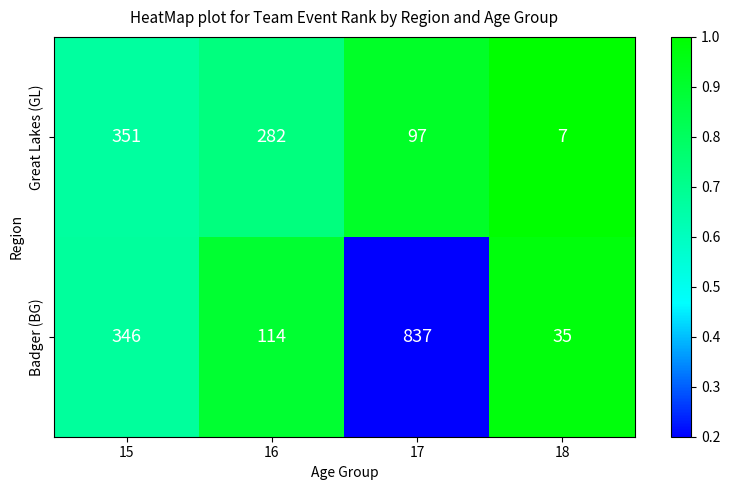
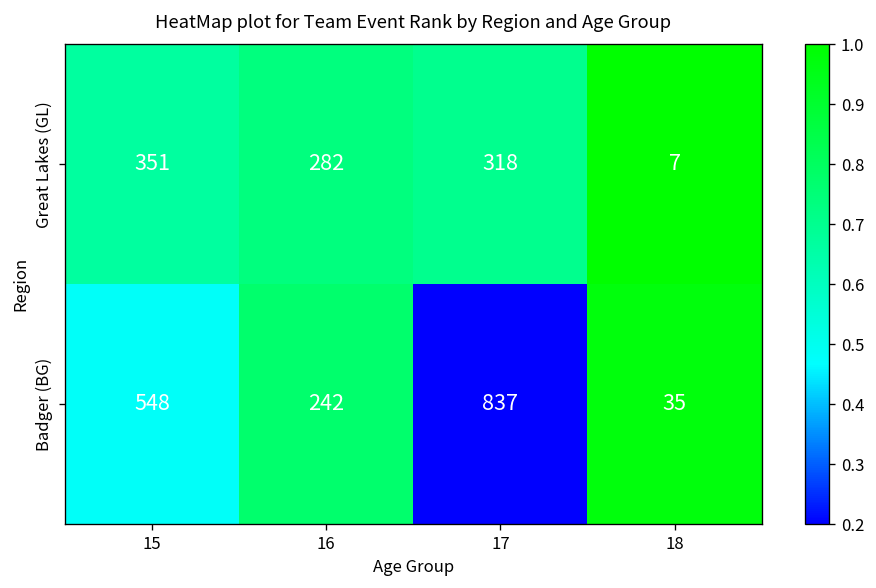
Great Lakes (GL), 17: 97 -> 318
Badger (BG), 15: 346 -> 548
Badger (BG), 16: 114 -> 242
